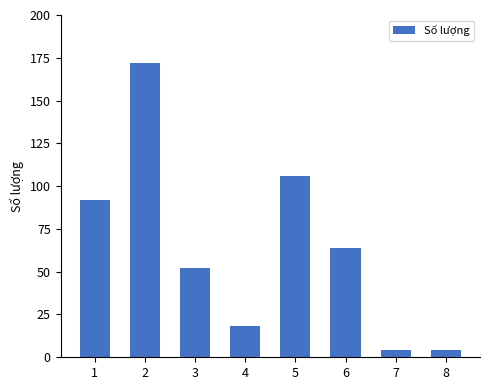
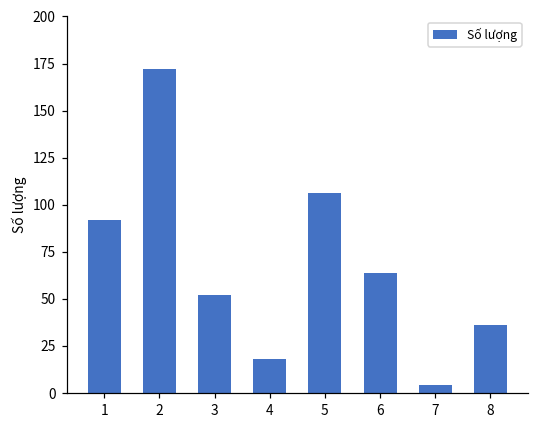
8: 4 -> 36
